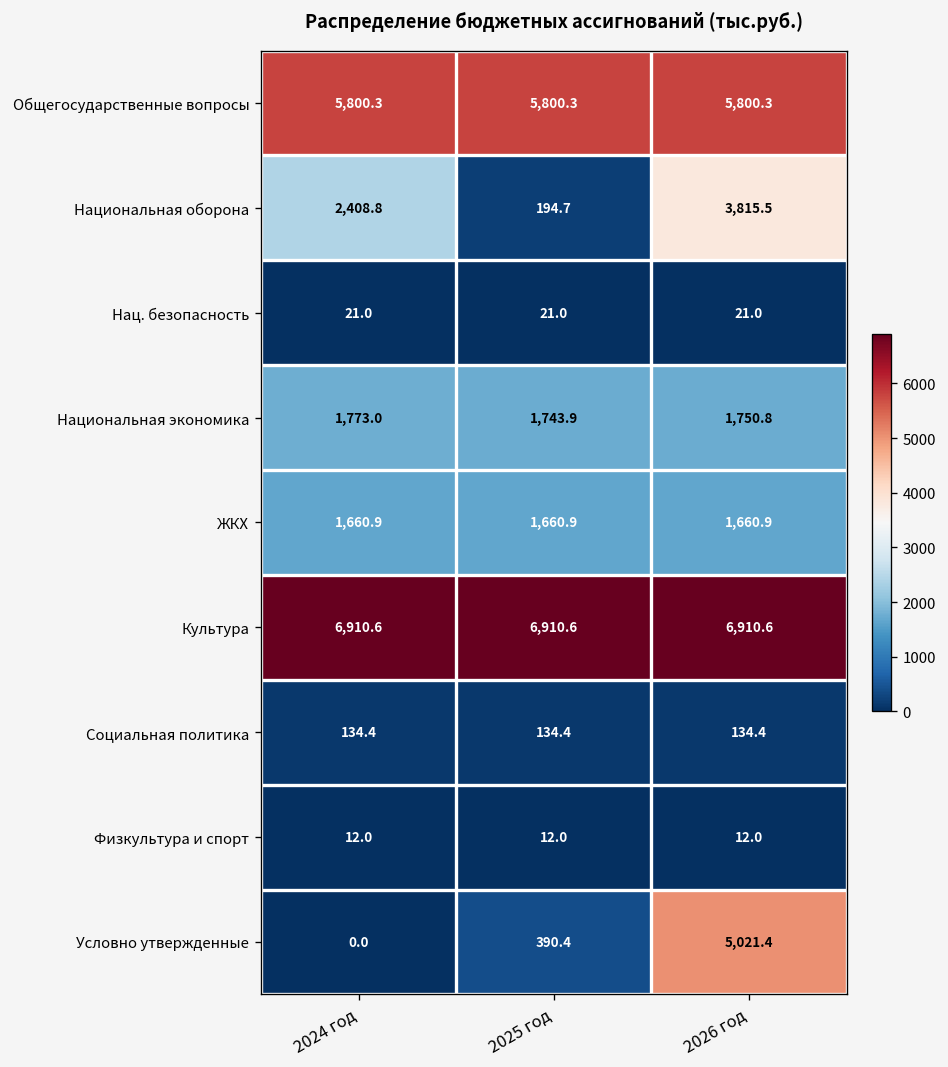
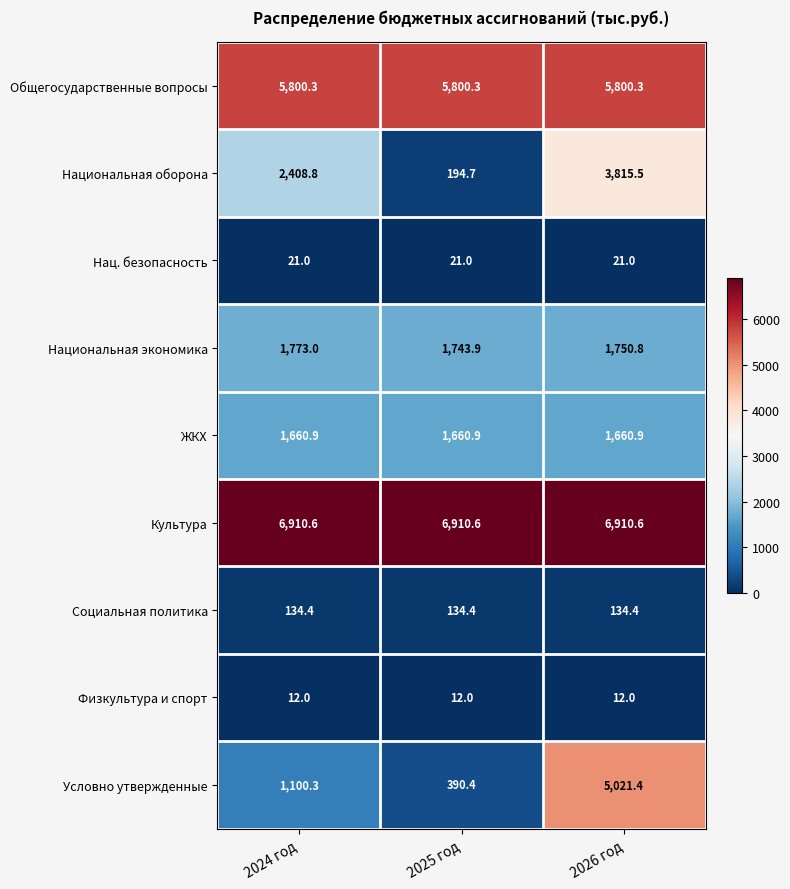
Условно утвержденные, 2024 год: 0.0 -> 1,100.3
